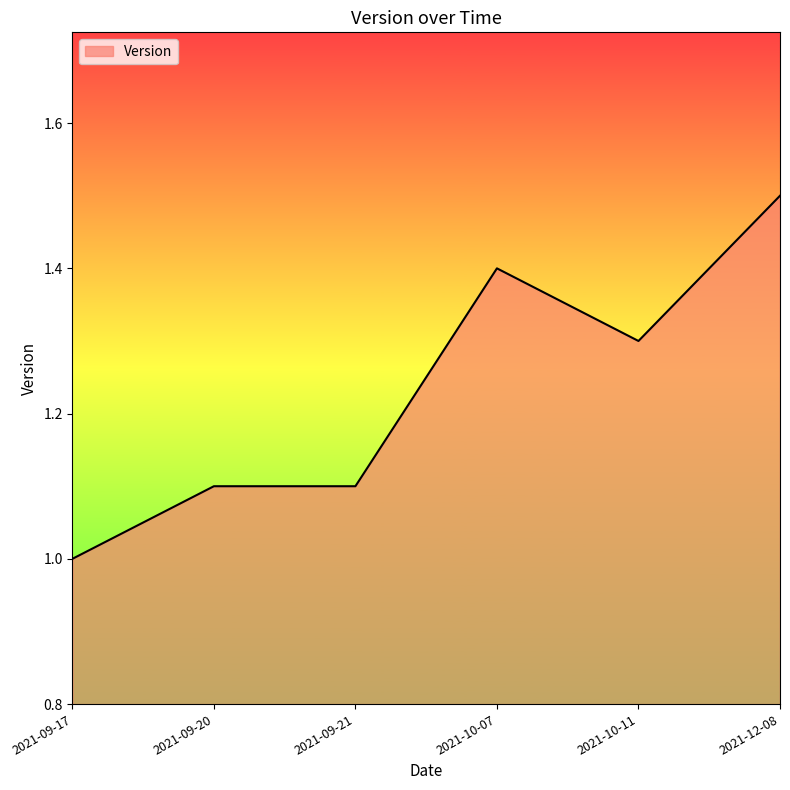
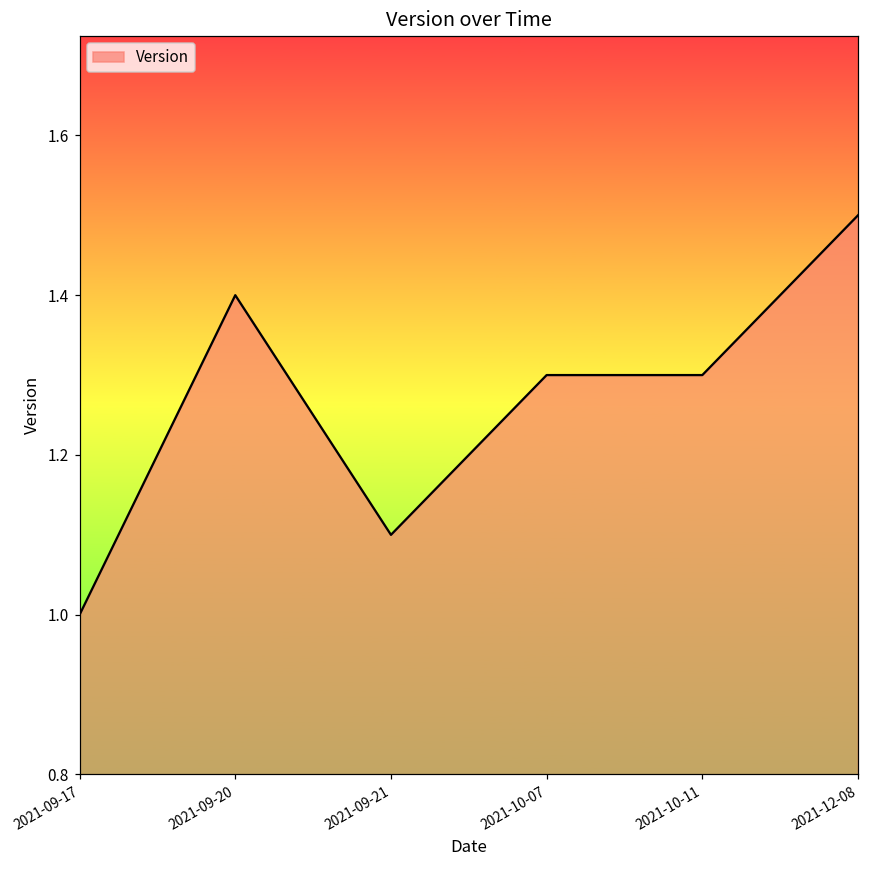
2021-09-20: 1.1 -> 1.4
2021-10-07: 1.4 -> 1.3
